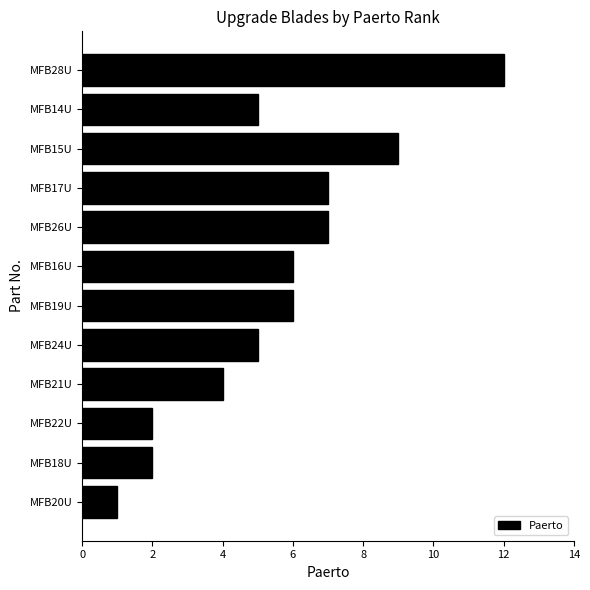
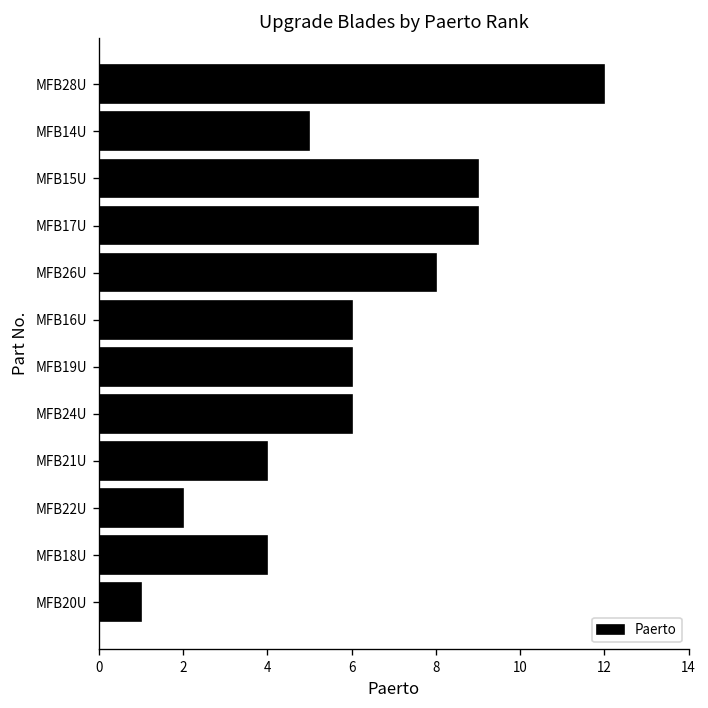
MFB17U: 7 -> 9
MFB26U: 7 -> 8
MFB24U: 5 -> 6
MFB18U: 2 -> 4
